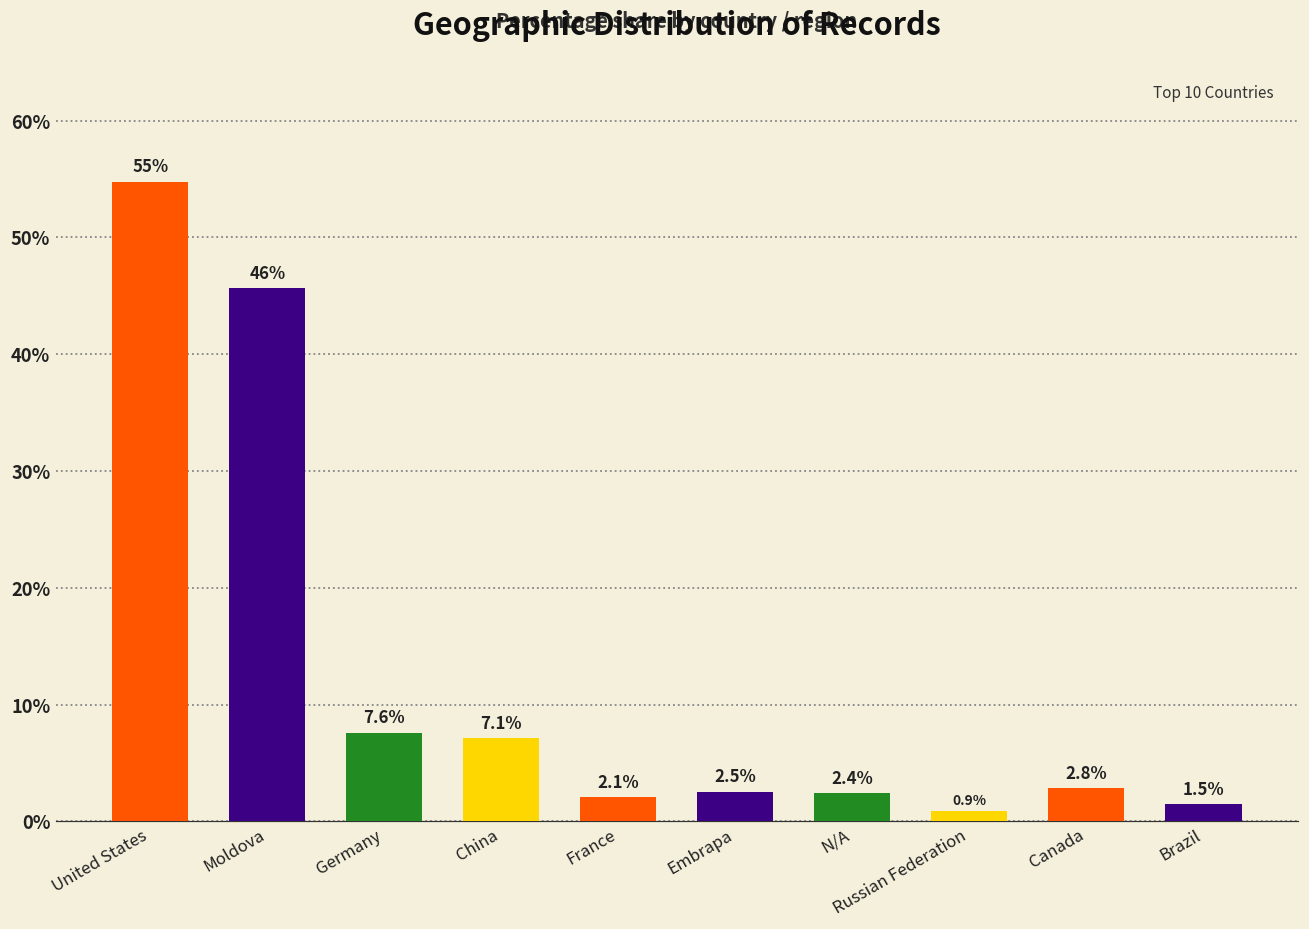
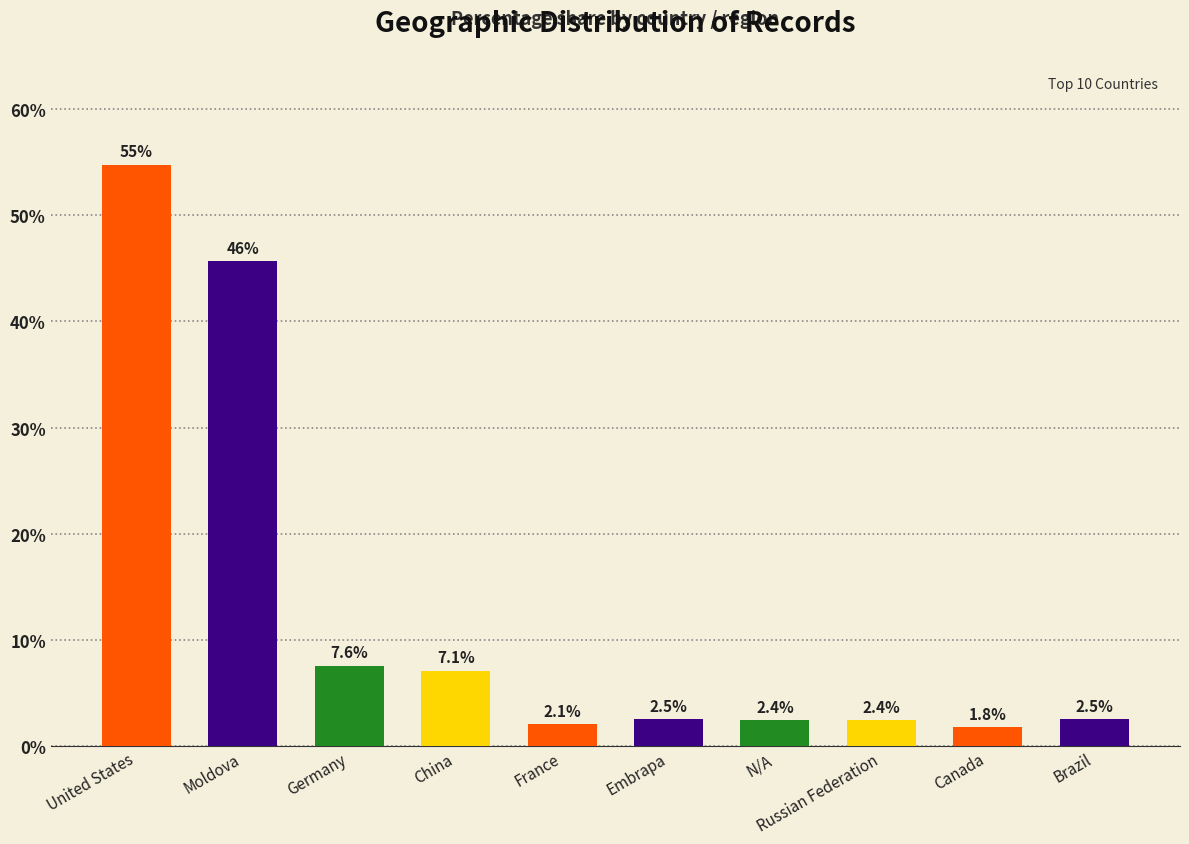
Russian Federation: 0.9% -> 2.4%
Canada: 2.8% -> 1.8%
Brazil: 1.5% -> 2.5%
